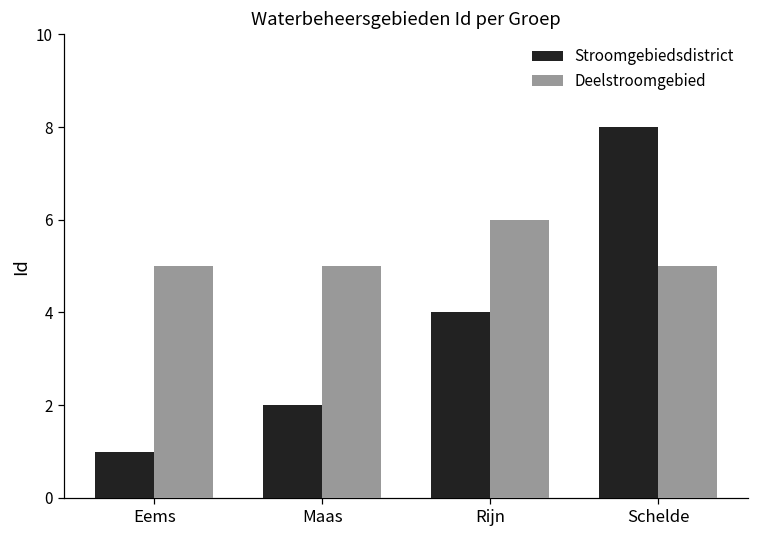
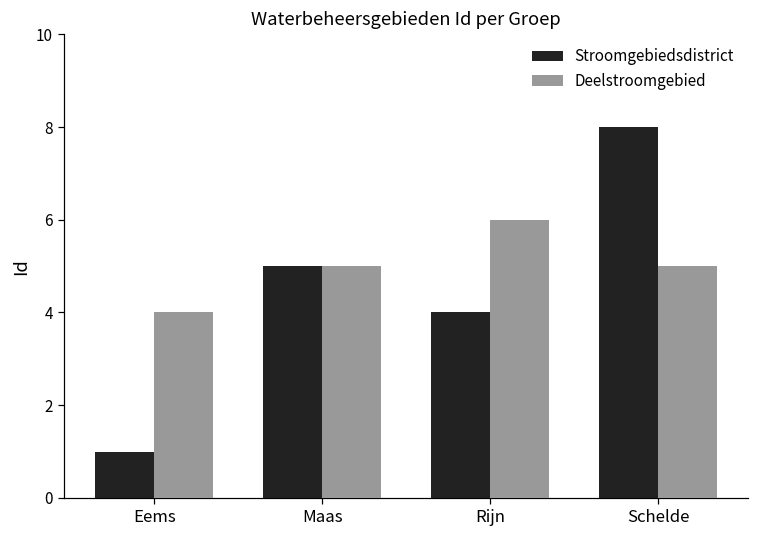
Deelstroomgebied, Eems: 5 -> 4
Stroomgebiedsdistrict, Maas: 2 -> 5
